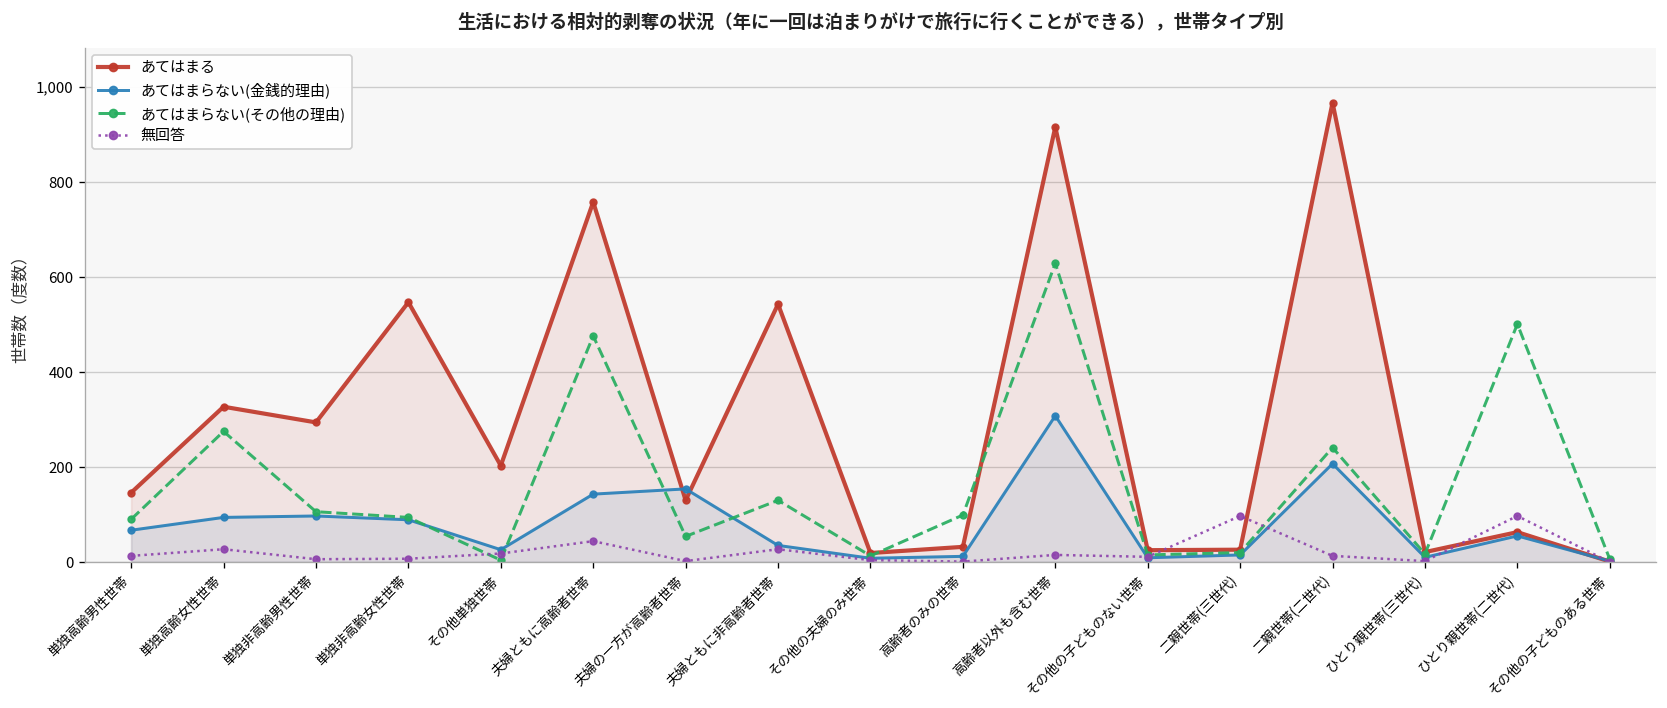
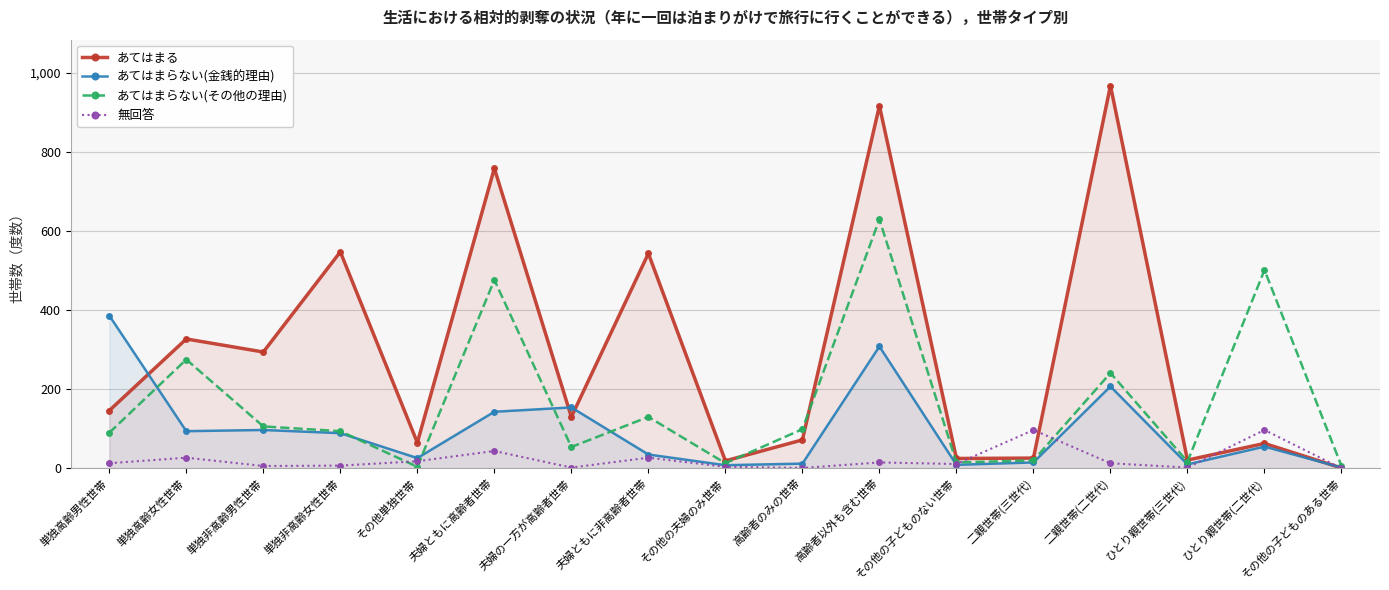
あてはまらない(金銭的理由), 単独高齢男性世帯: 70 -> 390
あてはまる, その他単独世帯: 200 -> 70
あてはまる, 高齢者のみの世帯: 30 -> 70
